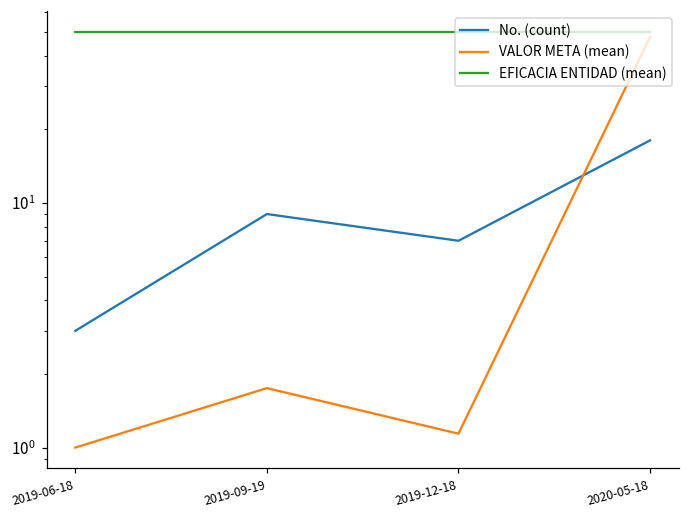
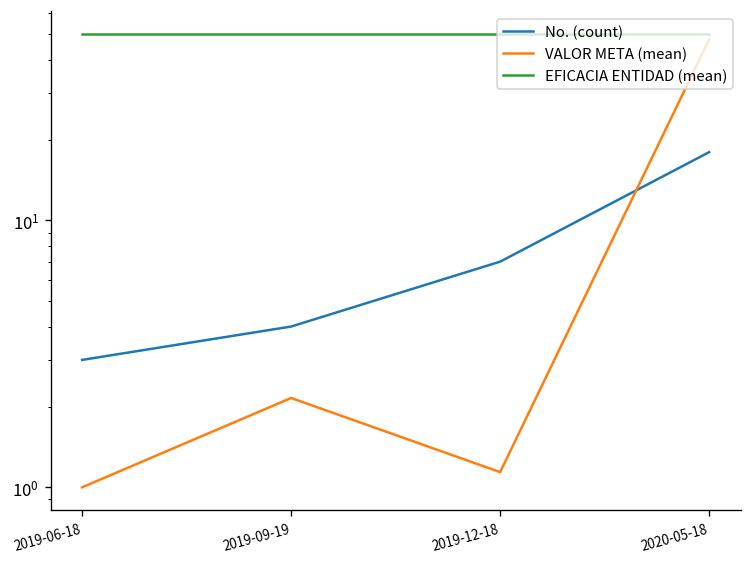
No. (count), 2019-09-19: 9 -> 4
VALOR META (mean), 2019-09-19: 1.8 -> 2.2
